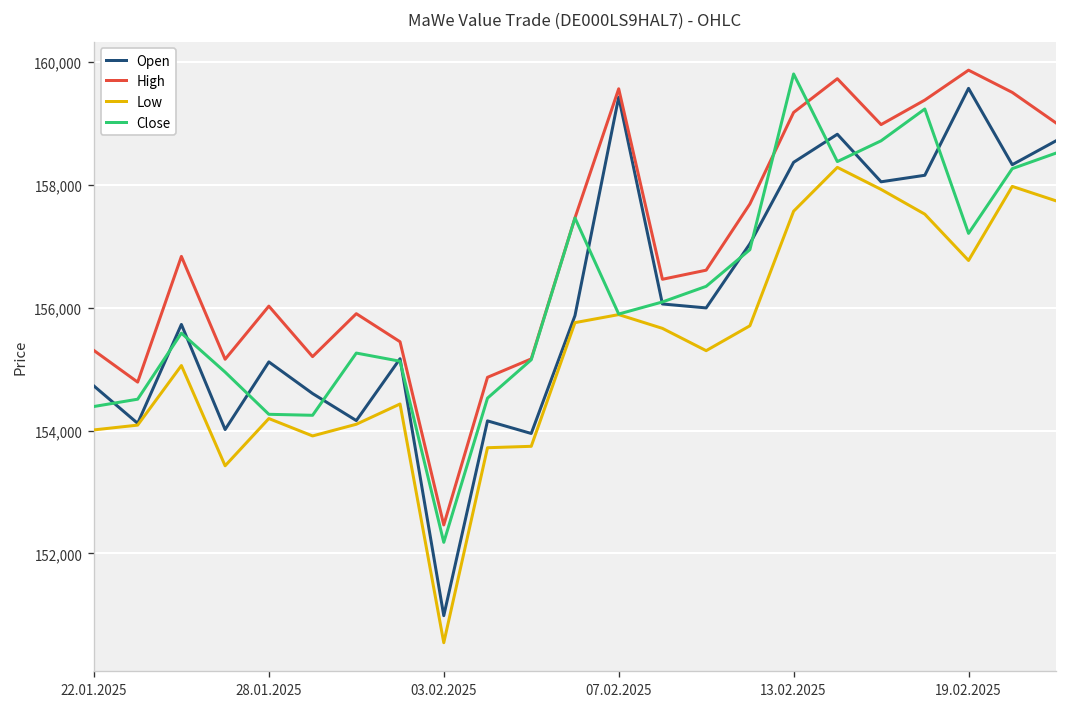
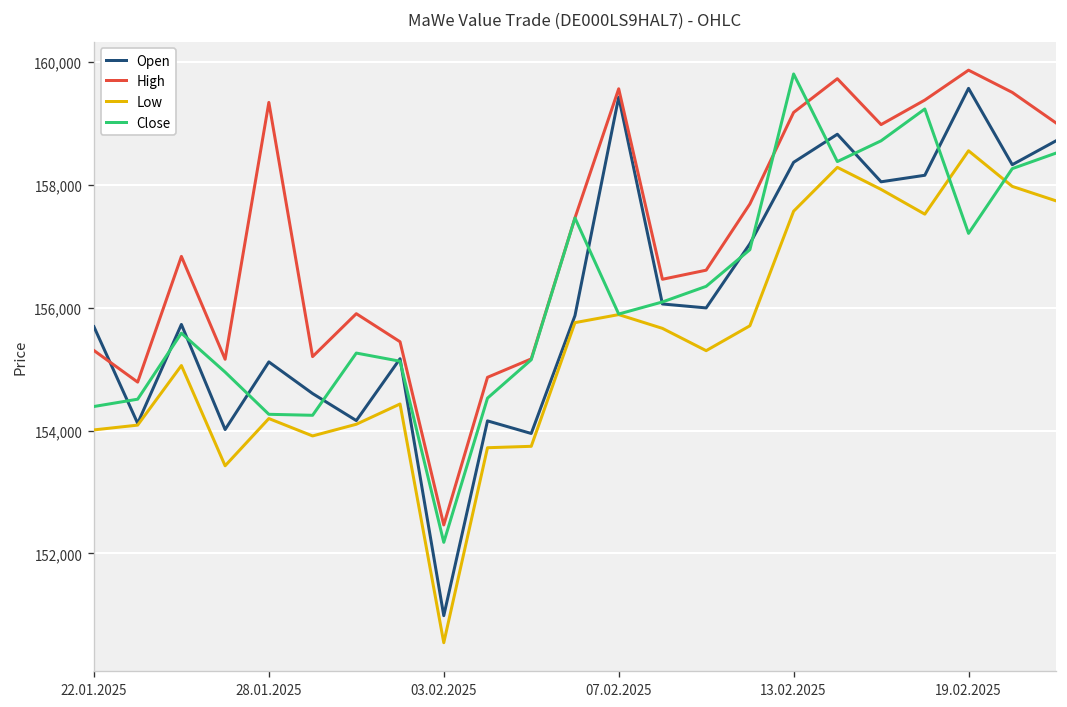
Open, 22.01.2025: 154,700 -> 155,700
High, 28.01.2025: 156,000 -> 159,300
Low, 19.02.2025: 156,800 -> 158,600
